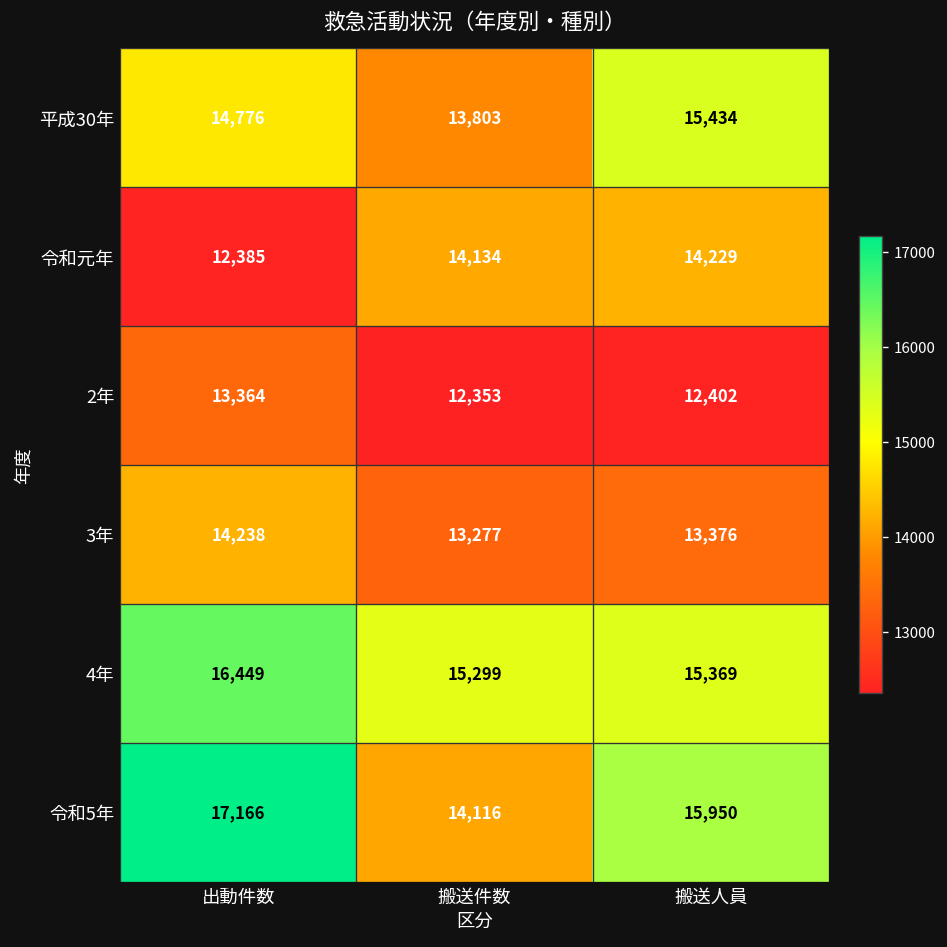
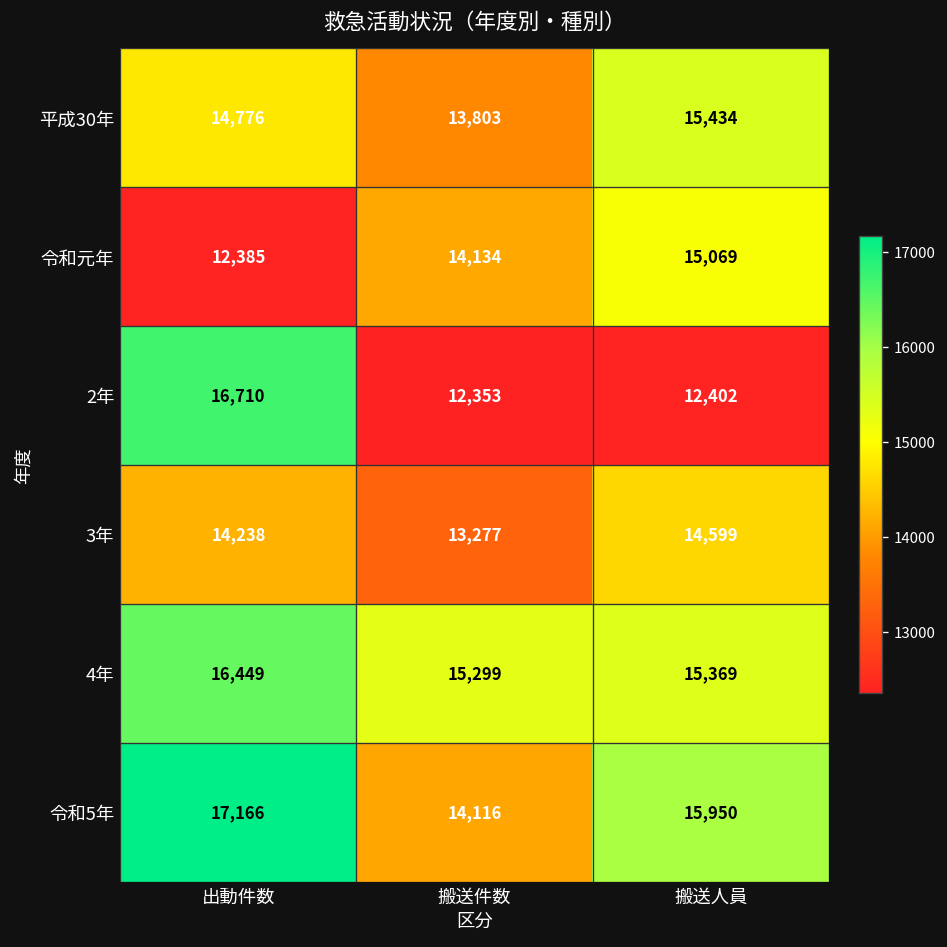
令和元年, 搬送人員: 14,229 -> 15,069
2年, 出動件数: 13,364 -> 16,710
3年, 搬送人員: 13,376 -> 14,599
